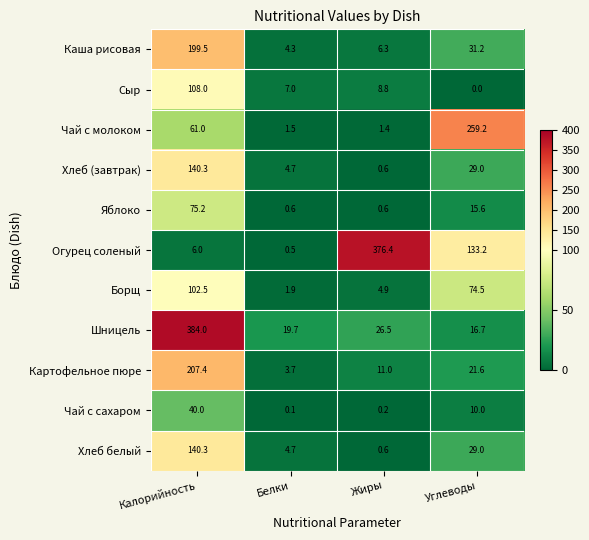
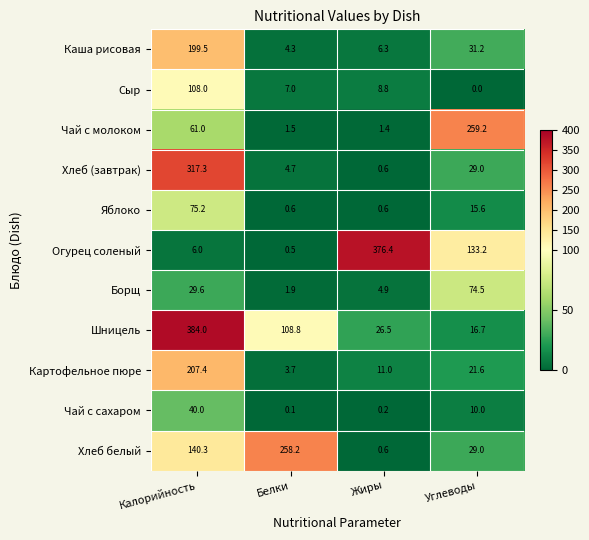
Хлеб (завтрак), Калорийность: 140.3 -> 317.3
Борщ, Калорийность: 102.5 -> 29.6
Шницель, Белки: 19.7 -> 108.8
Хлеб белый, Белки: 4.7 -> 258.2
